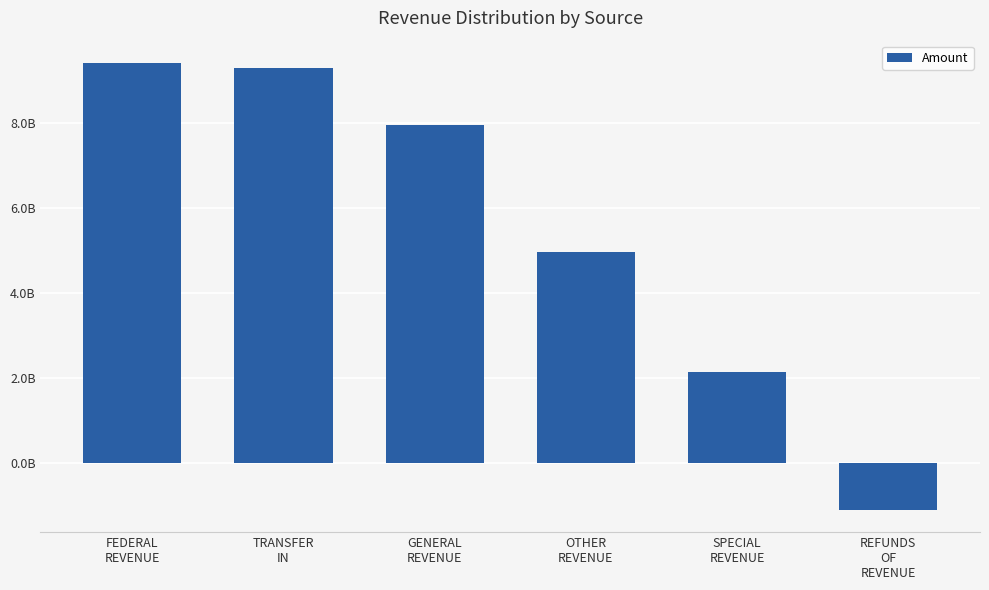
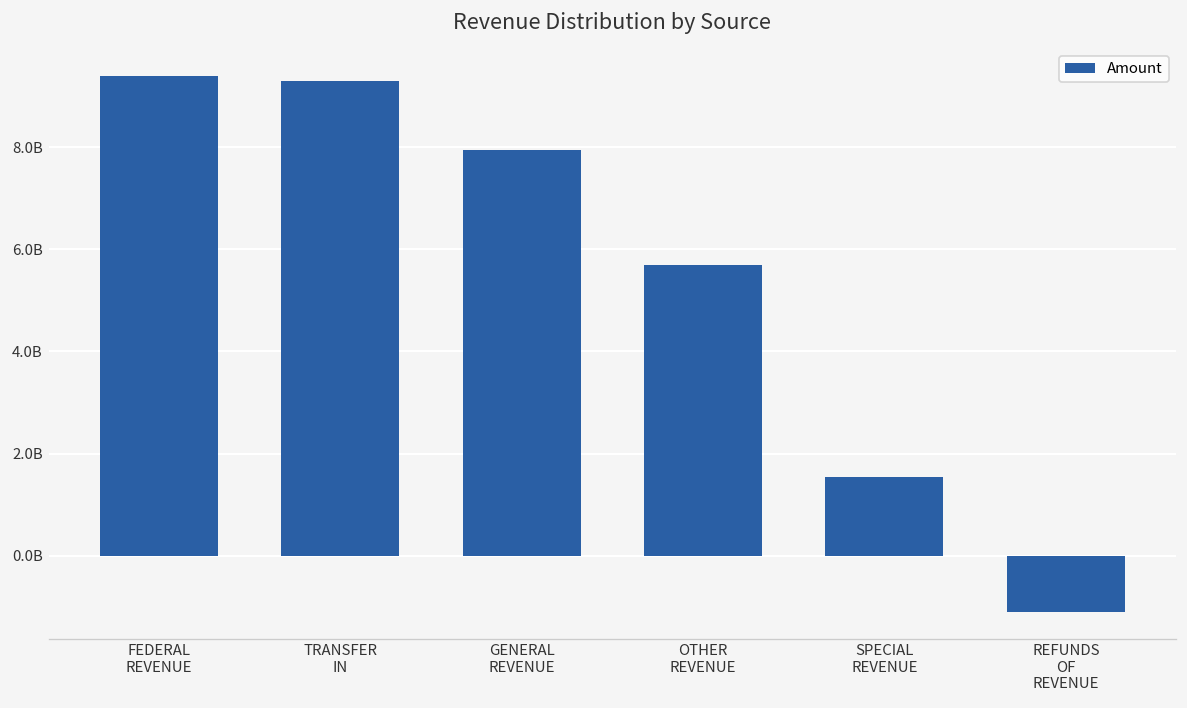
OTHER REVENUE: 5000000000 -> 5700000000
SPECIAL REVENUE: 2100000000 -> 1500000000
